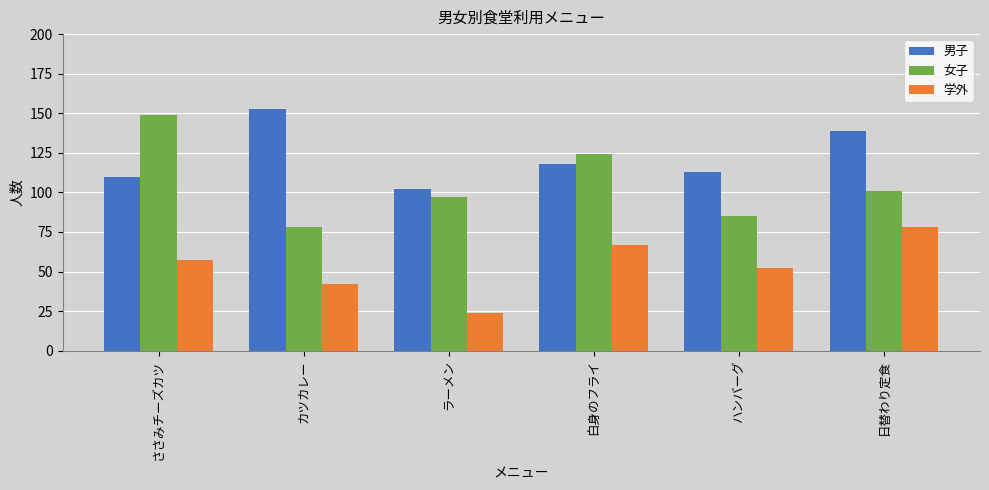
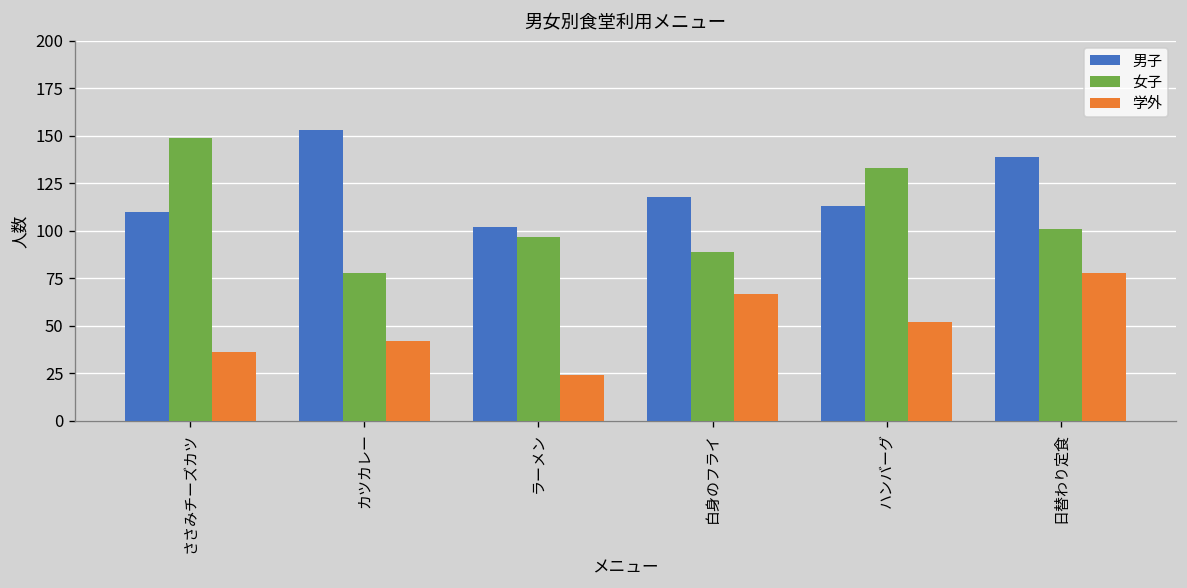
学外, ささみチーズカツ: 57 -> 36
女子, 白身のフライ: 124 -> 89
女子, ハンバーグ: 85 -> 133
